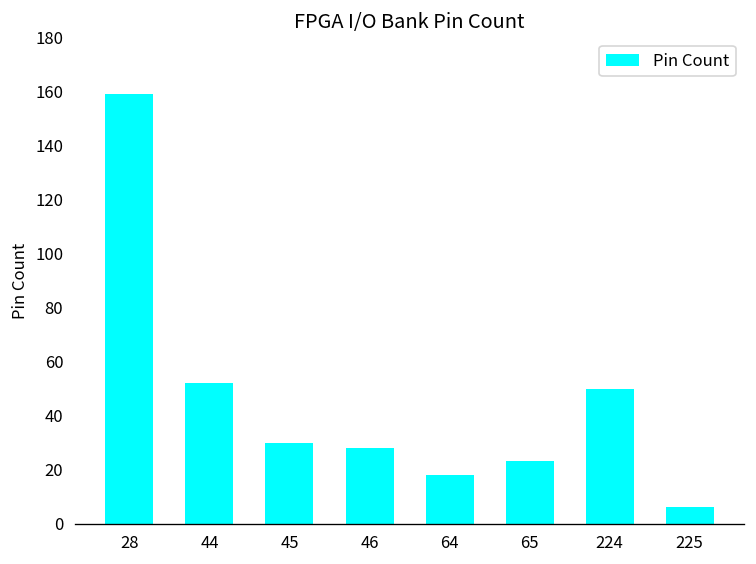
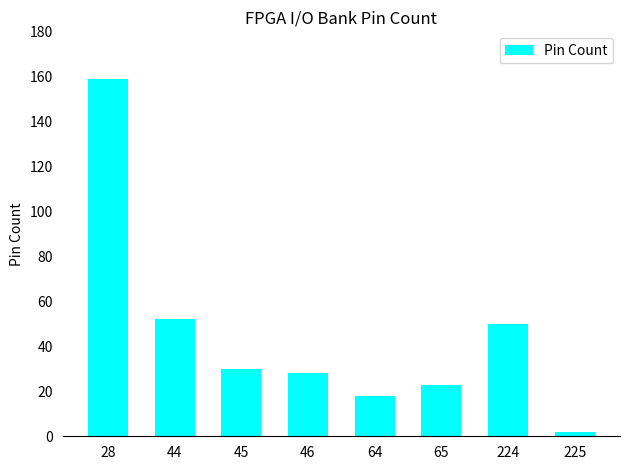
225: 6 -> 2
